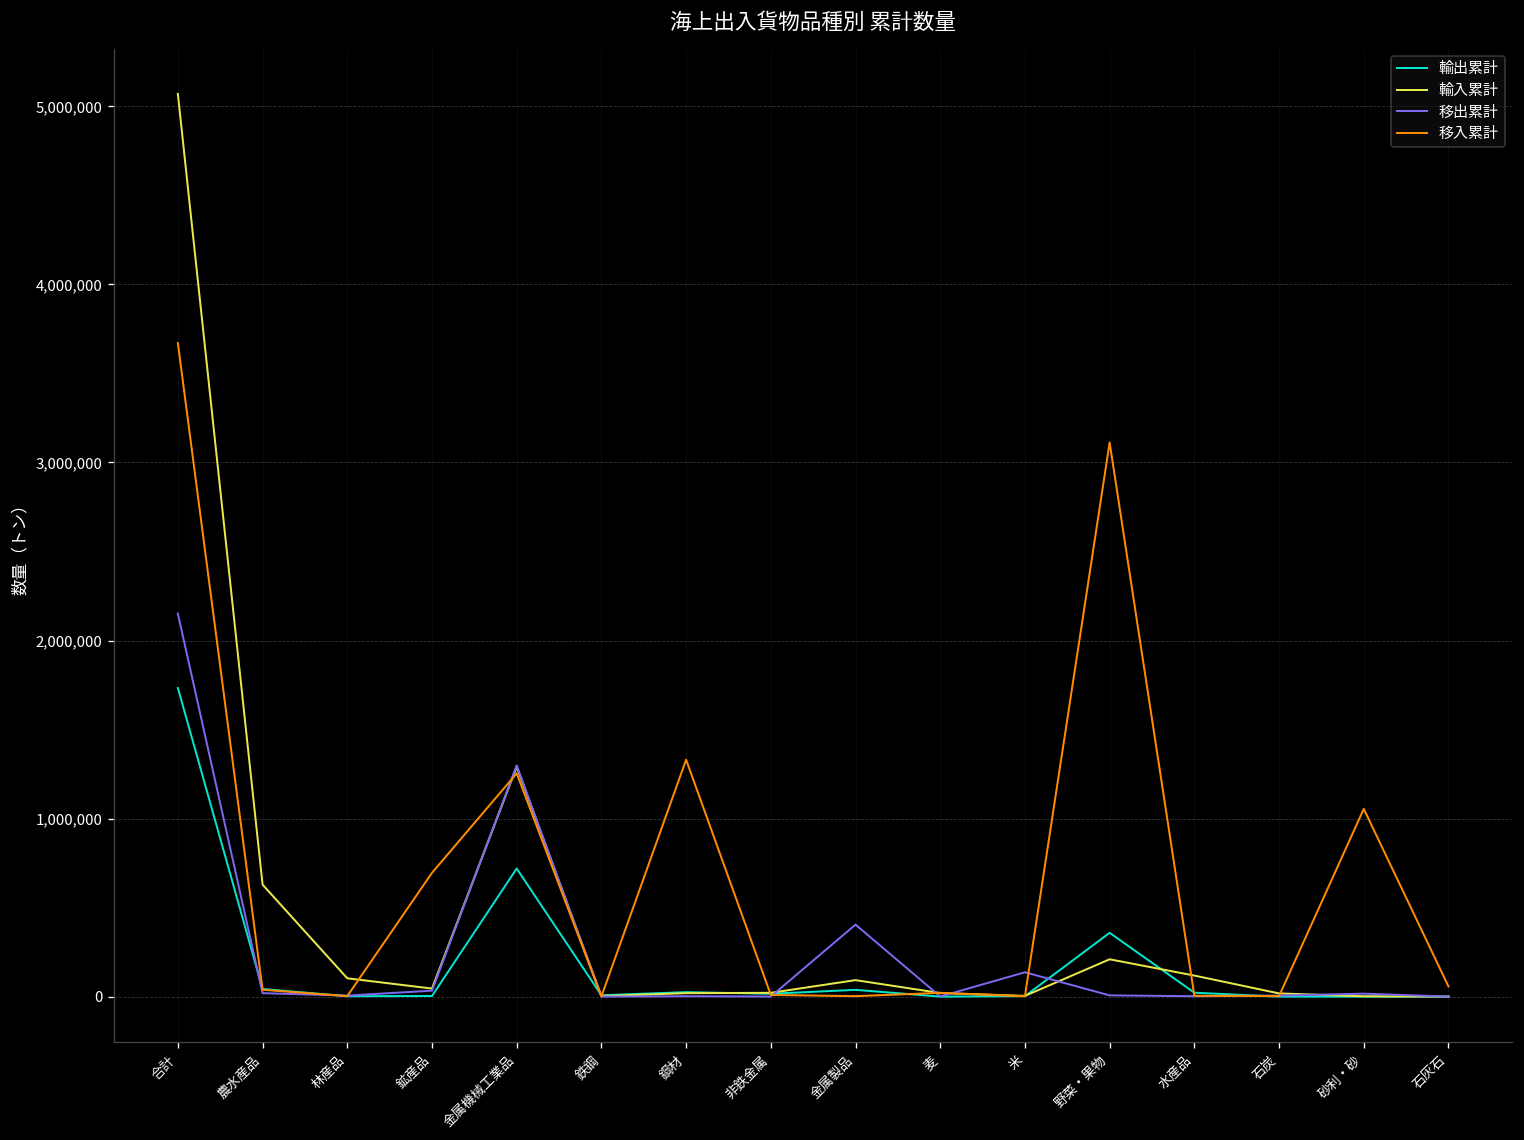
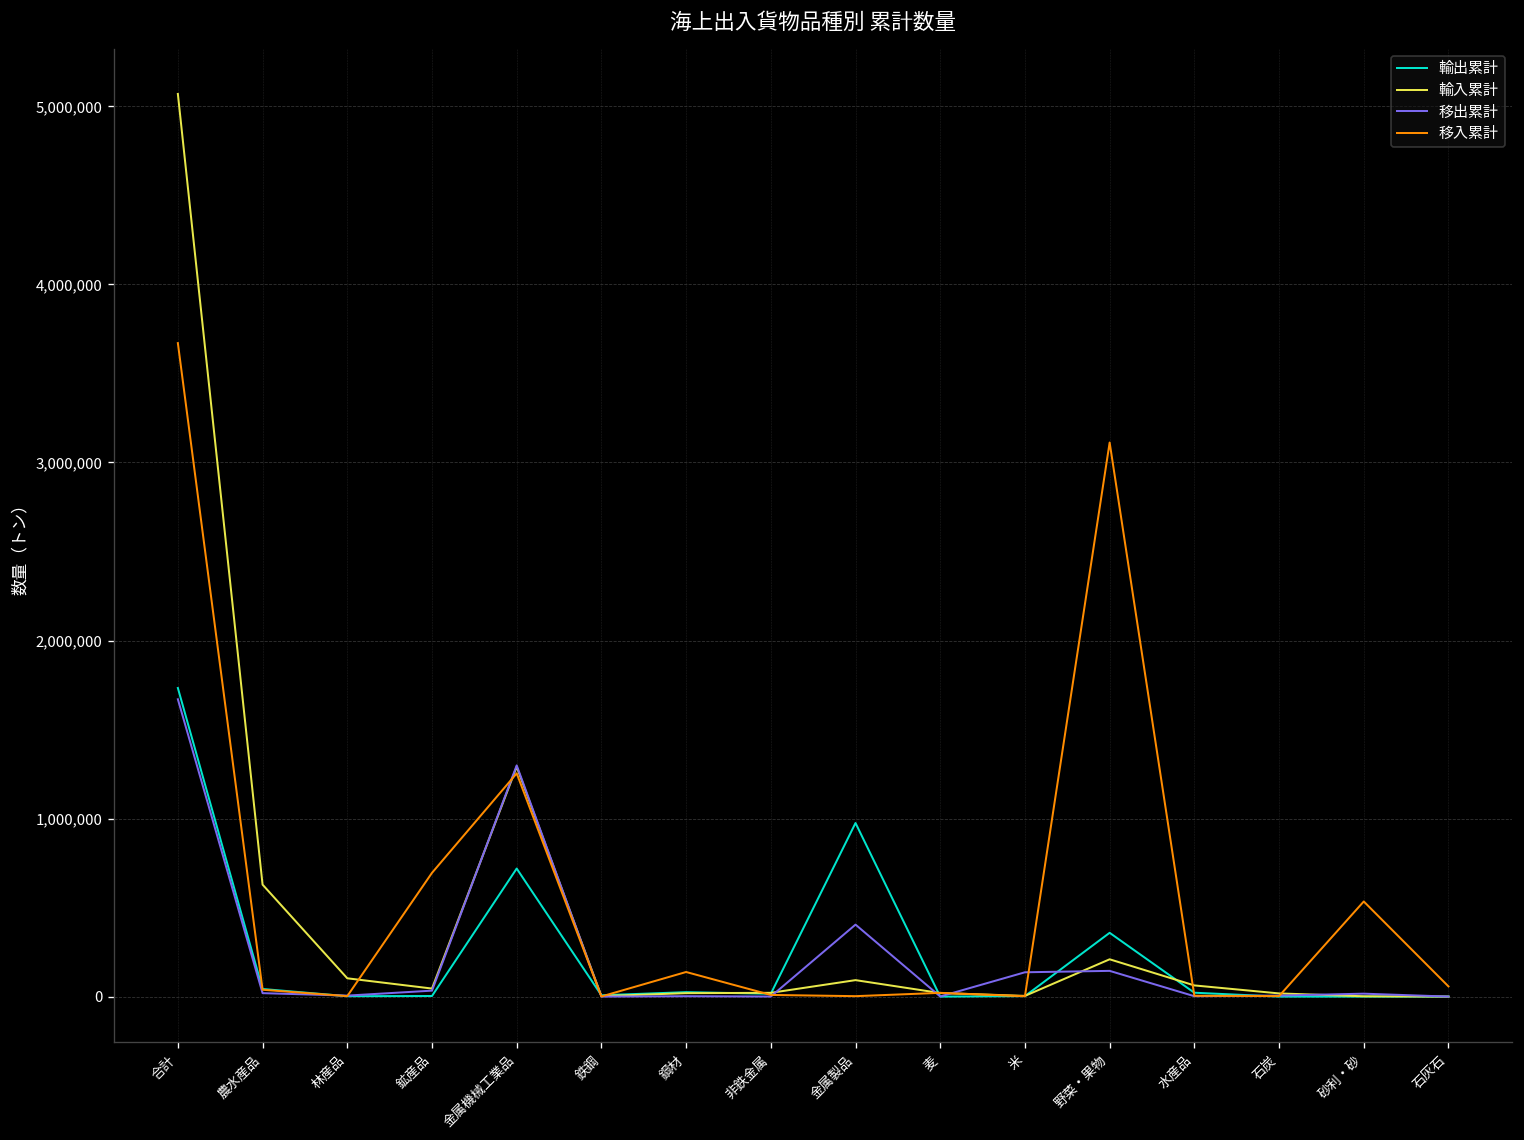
移出累計, 合計: 2,150,000 -> 1,670,000
移入累計, 鋼材: 1,330,000 -> 140,000
輸出累計, 金属製品: 40,000 -> 970,000
移出累計, 野菜・果物: 10,000 -> 140,000
輸入累計, 水産品: 120,000 -> 60,000
移入累計, 砂利・砂: 1,050,000 -> 530,000
